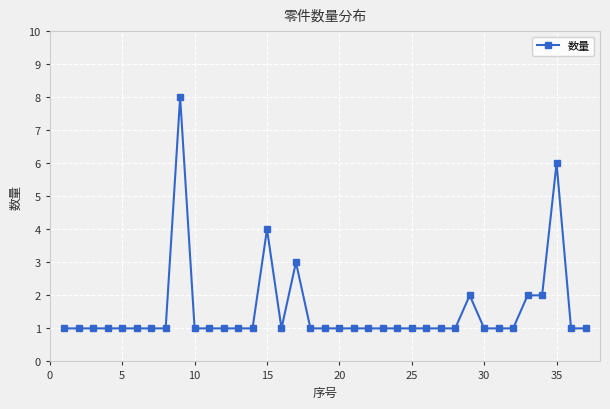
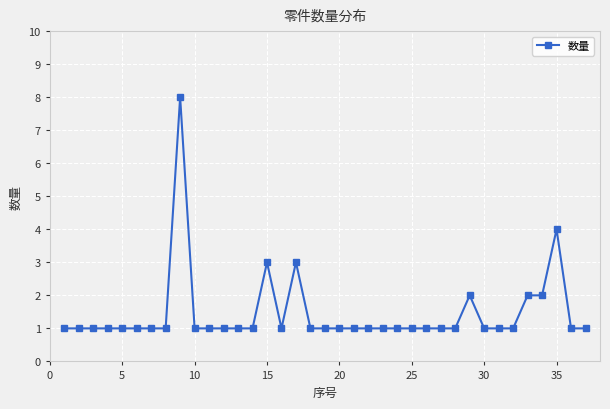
15: 4 -> 3
35: 6 -> 4
